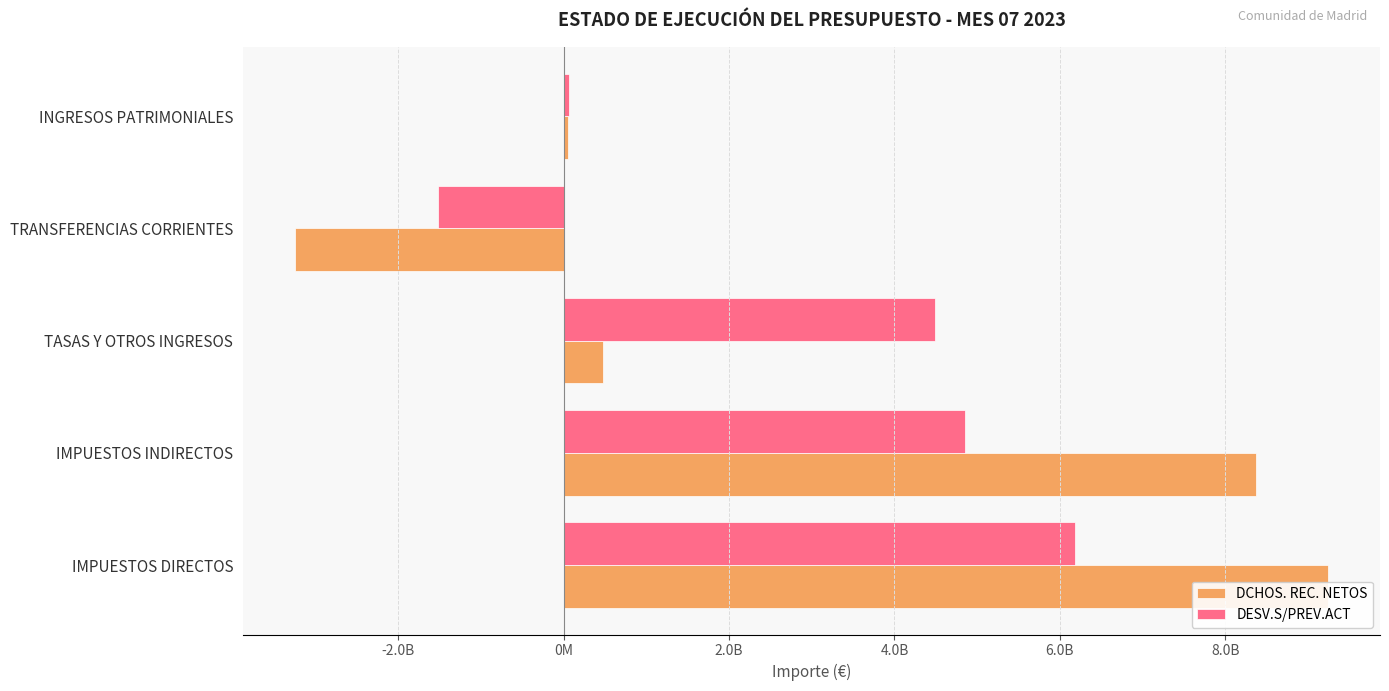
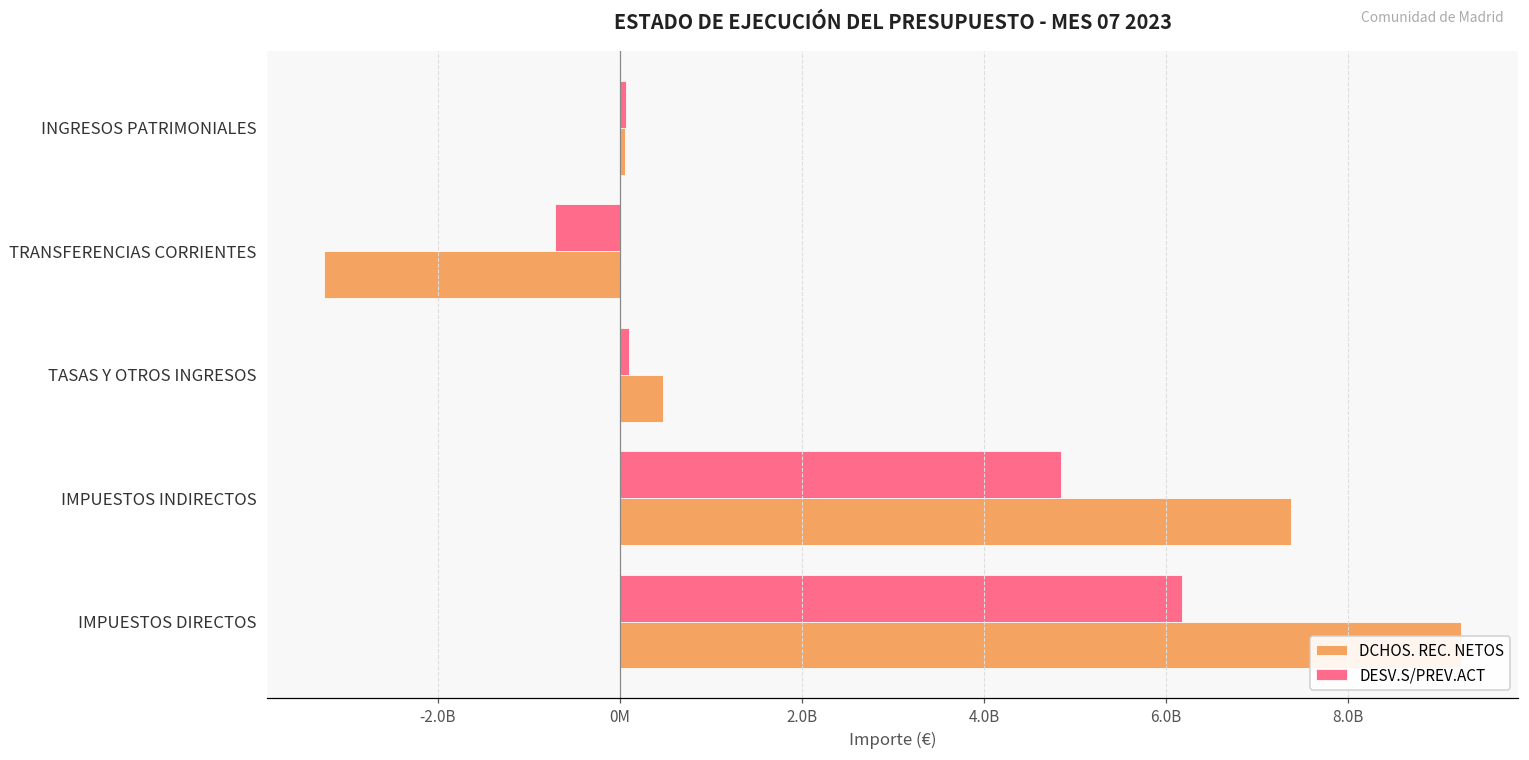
DESV.S/PREV.ACT, TRANSFERENCIAS CORRIENTES: -1500000000 -> -700000000
DESV.S/PREV.ACT, TASAS Y OTROS INGRESOS: 4500000000 -> 100000000
DCHOS. REC. NETOS, IMPUESTOS INDIRECTOS: 8400000000 -> 7400000000
